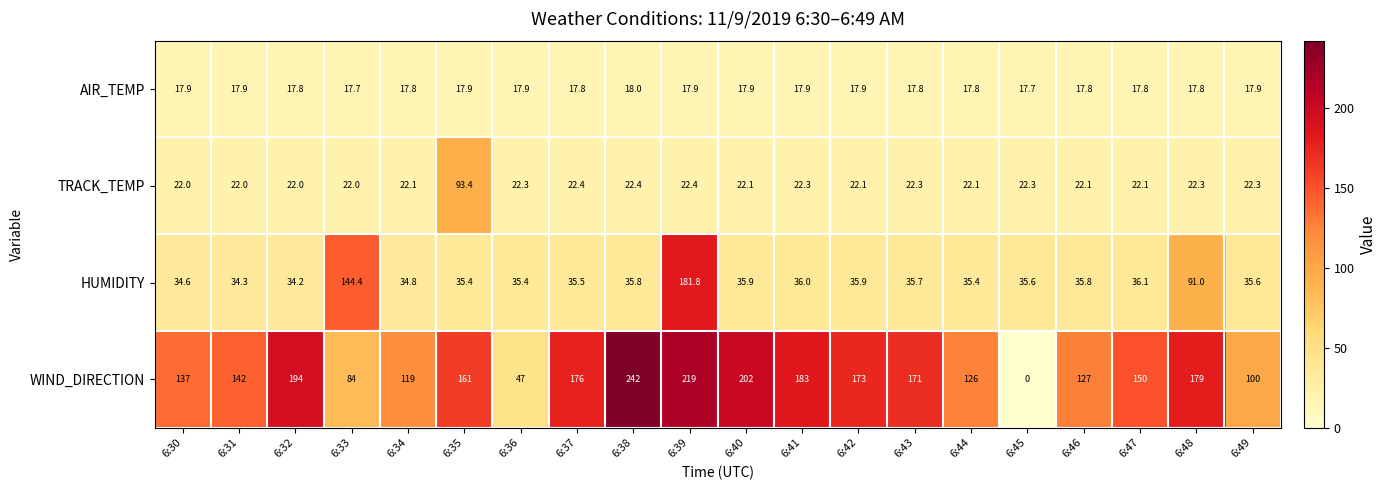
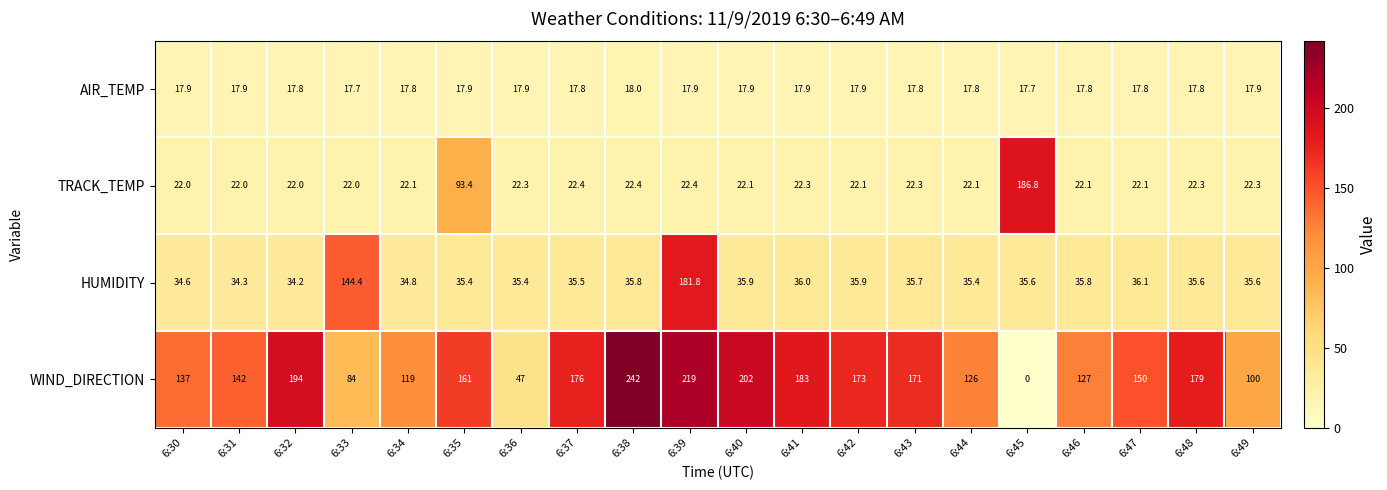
TRACK_TEMP, 6:45: 22.3 -> 186.8
HUMIDITY, 6:48: 91.0 -> 35.6
